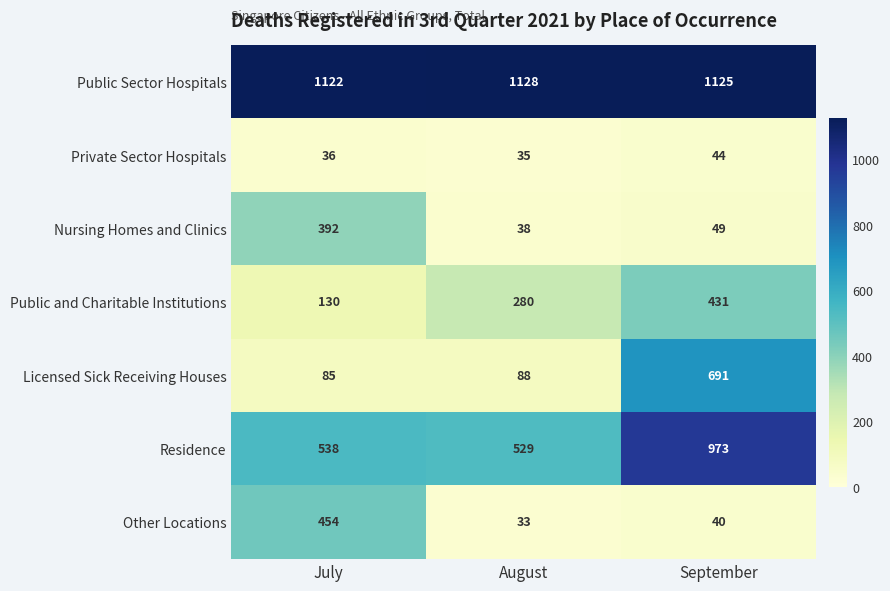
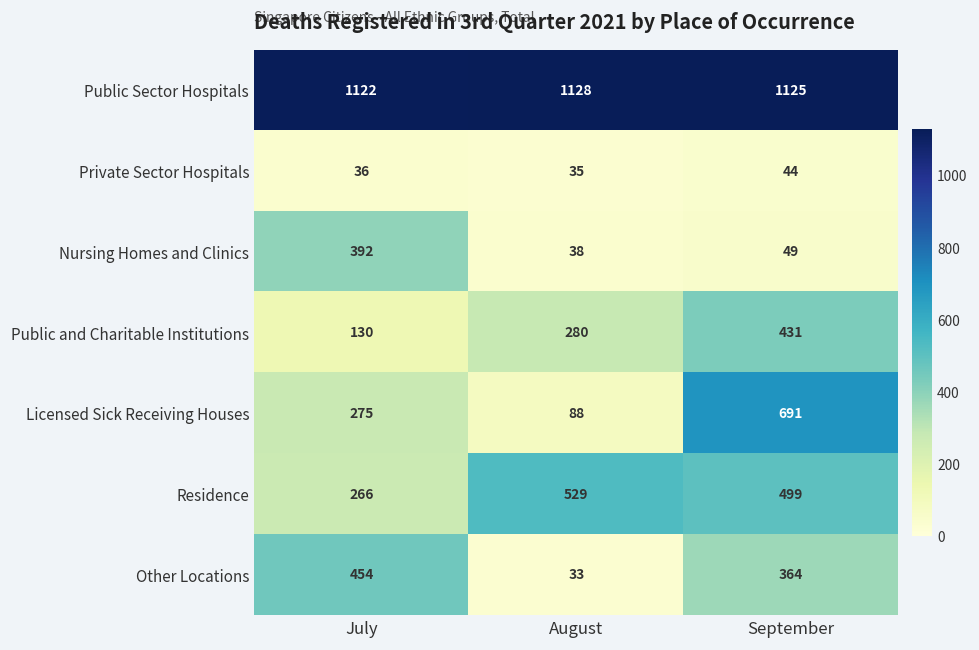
Licensed Sick Receiving Houses, July: 85 -> 275
Residence, July: 538 -> 266
Residence, September: 973 -> 499
Other Locations, September: 40 -> 364
